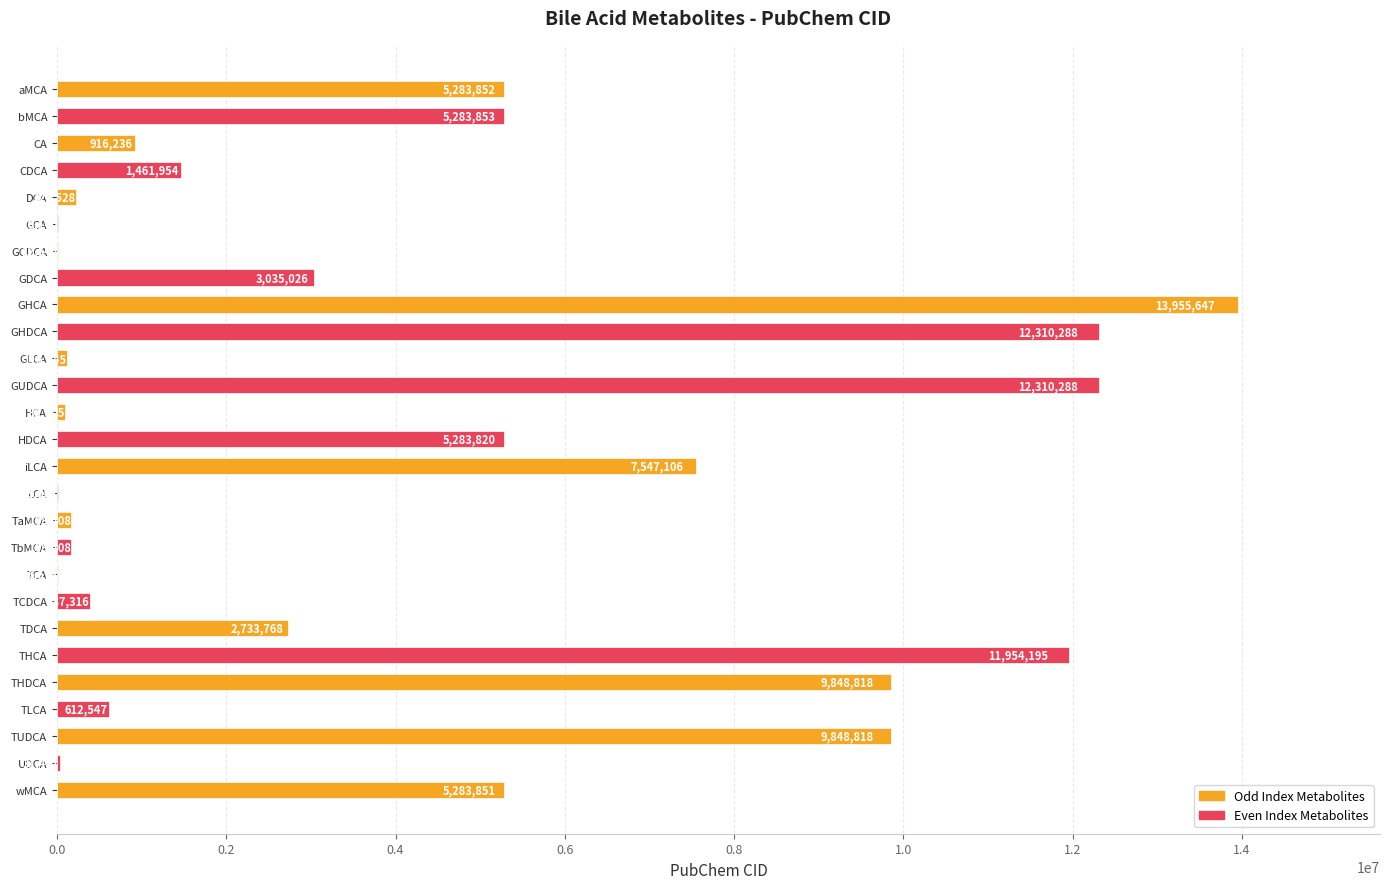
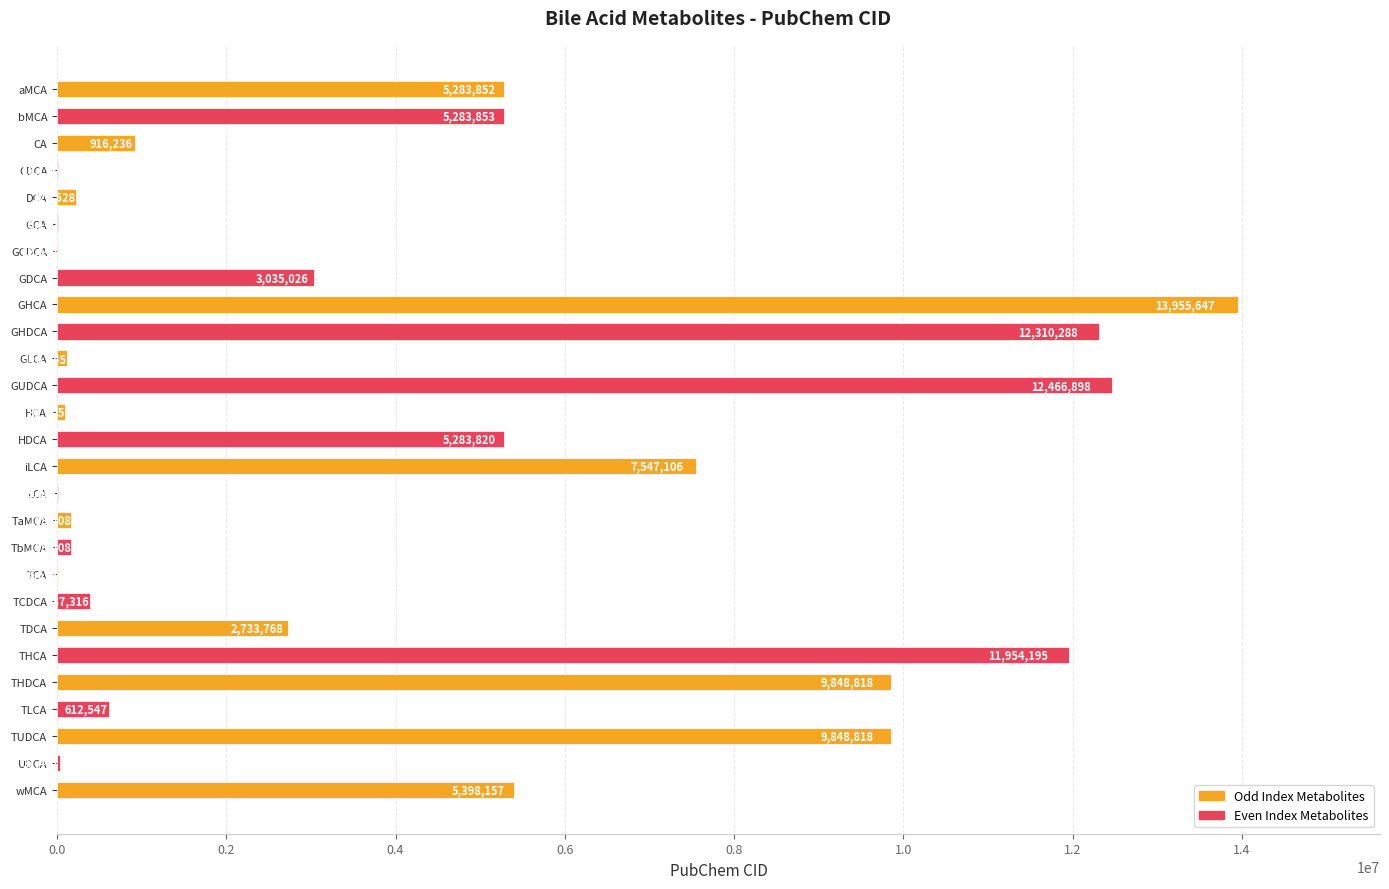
CDCA: 1500000 -> 0
GUDCA: 12,310,288 -> 12,466,898
wMCA: 5,283,851 -> 5,398,157
